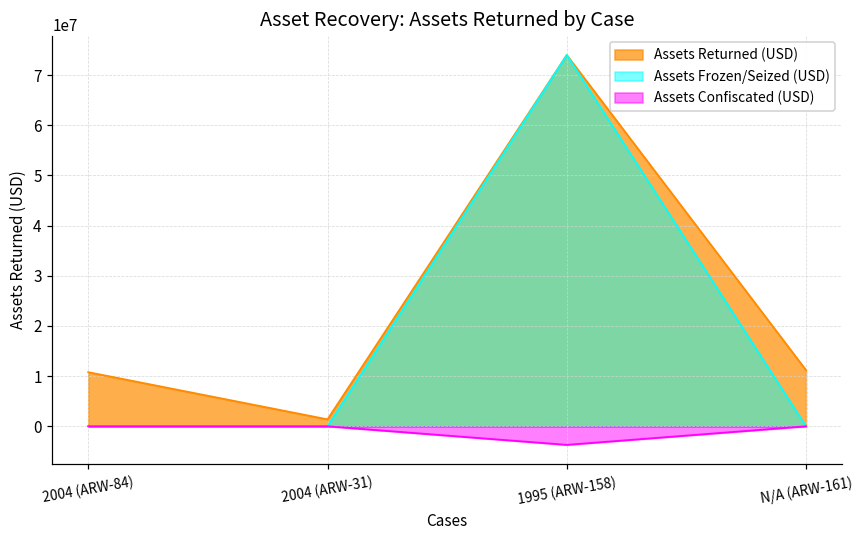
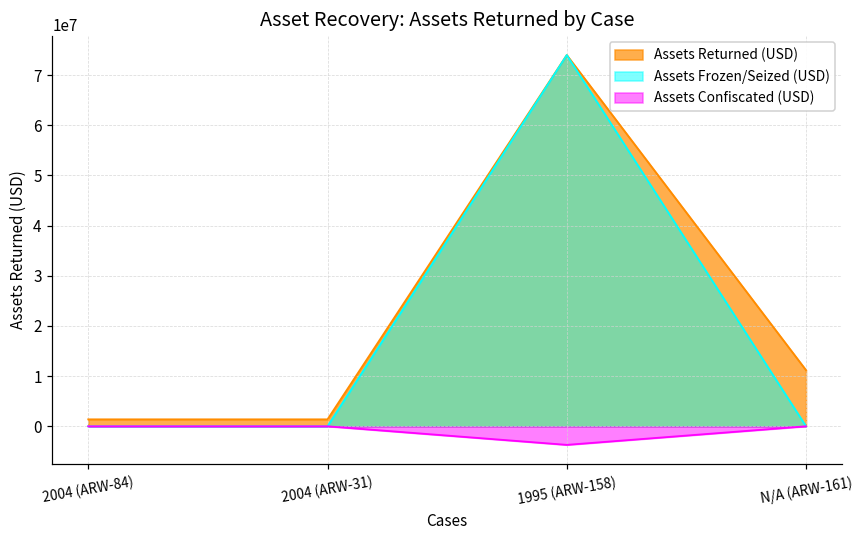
Assets Returned (USD), 2004 (ARW-84): 11000000 -> 1000000
